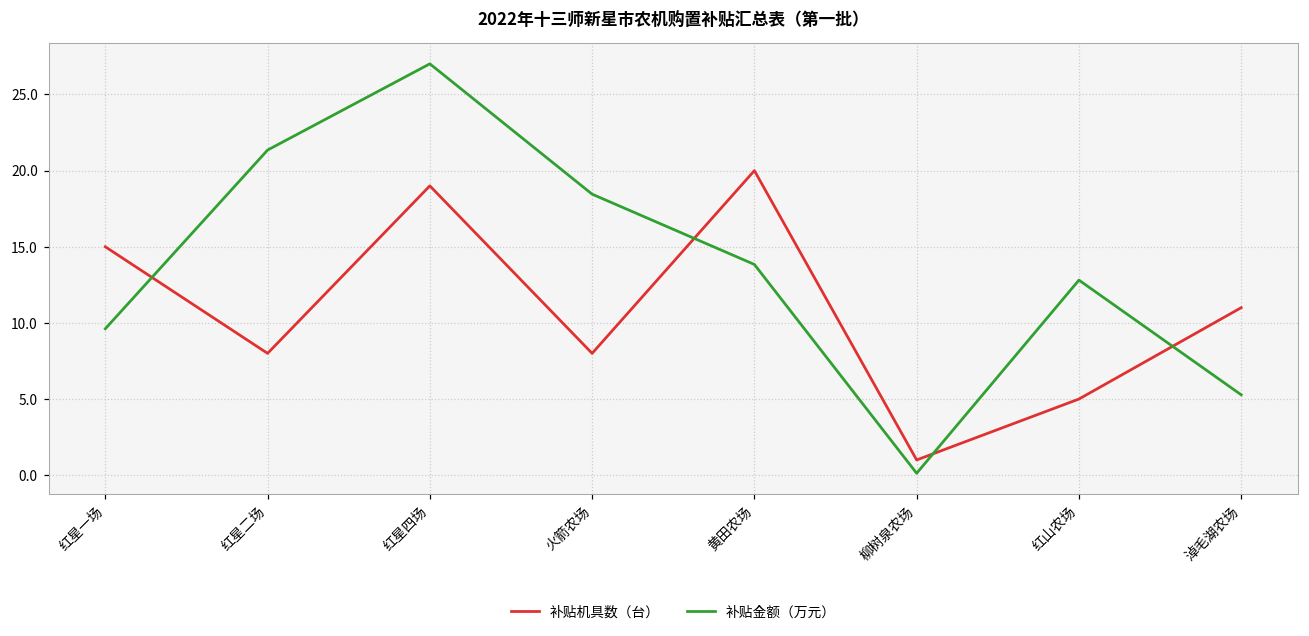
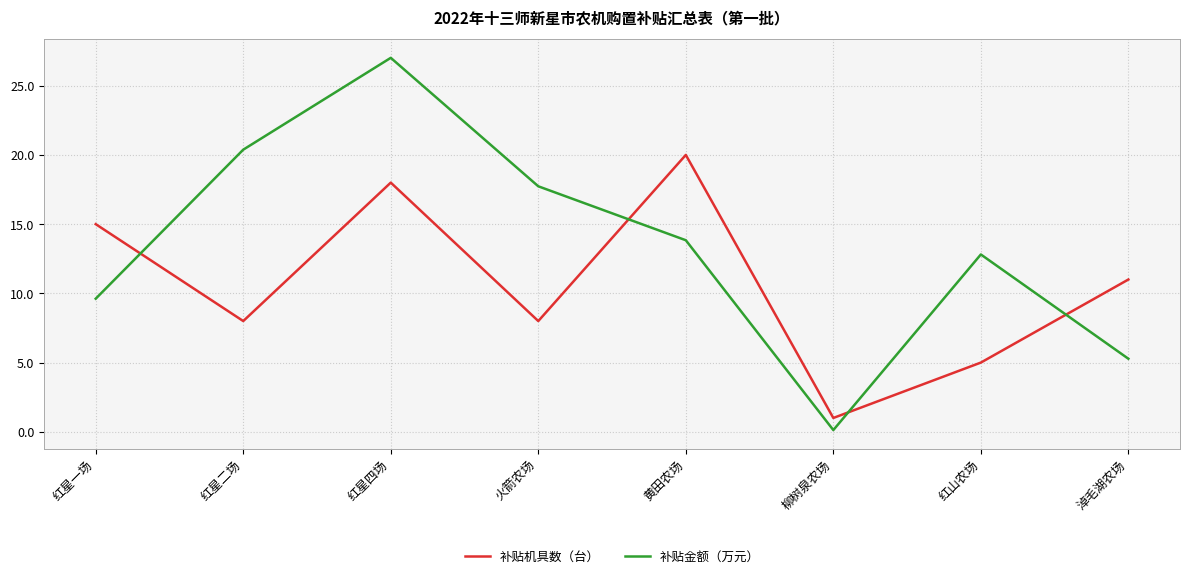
补贴金额（万元）, 红星二场: 21.4 -> 20.4
补贴机具数（台）, 红星四场: 19 -> 18
补贴金额（万元）, 火箭农场: 18.5 -> 17.7
